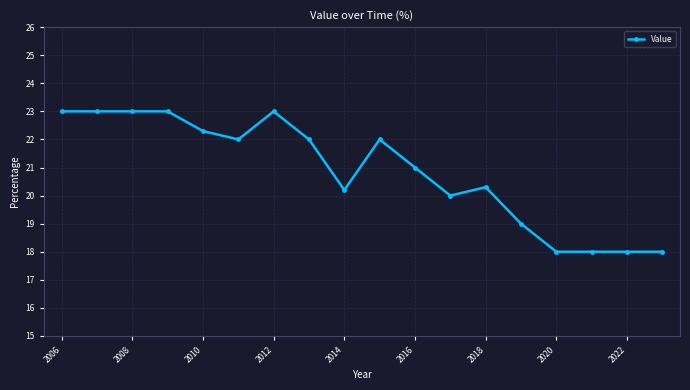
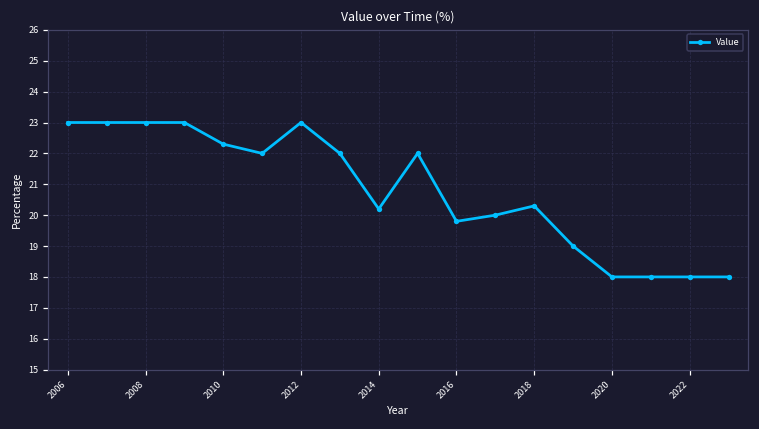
2016: 21.0 -> 19.8
